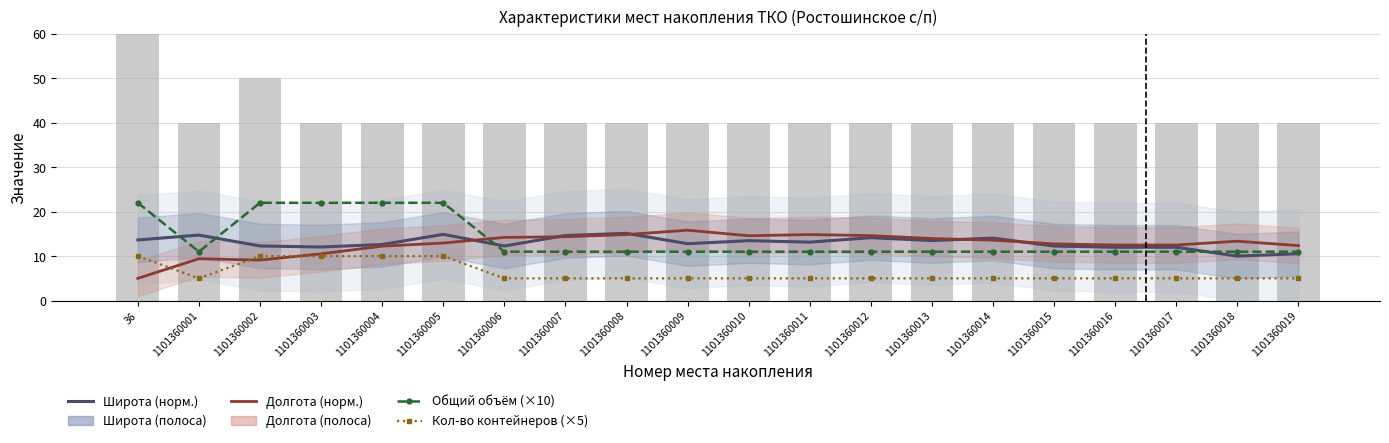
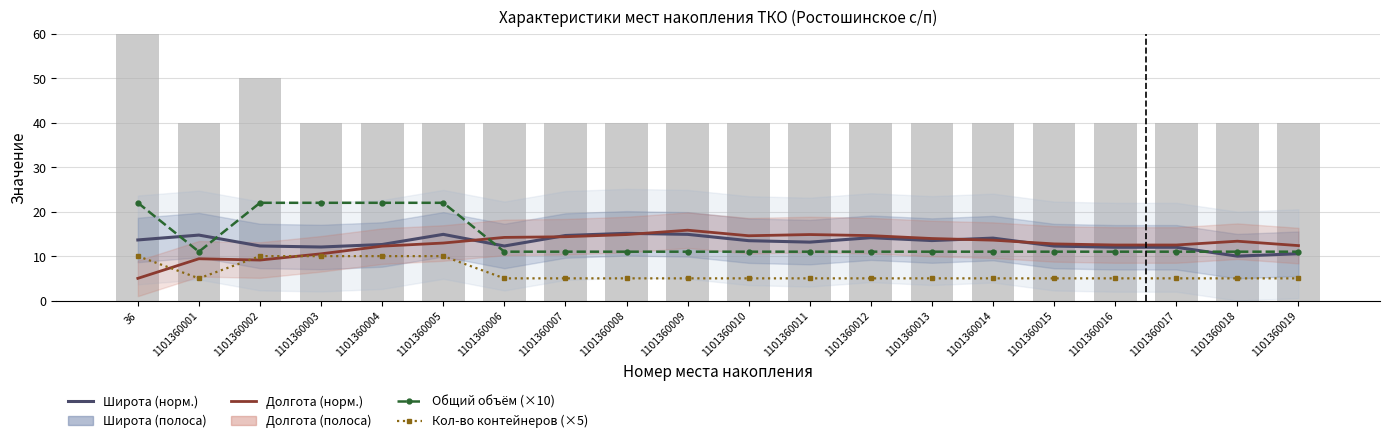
Широта (норм.), 1101360009: 13 -> 15
